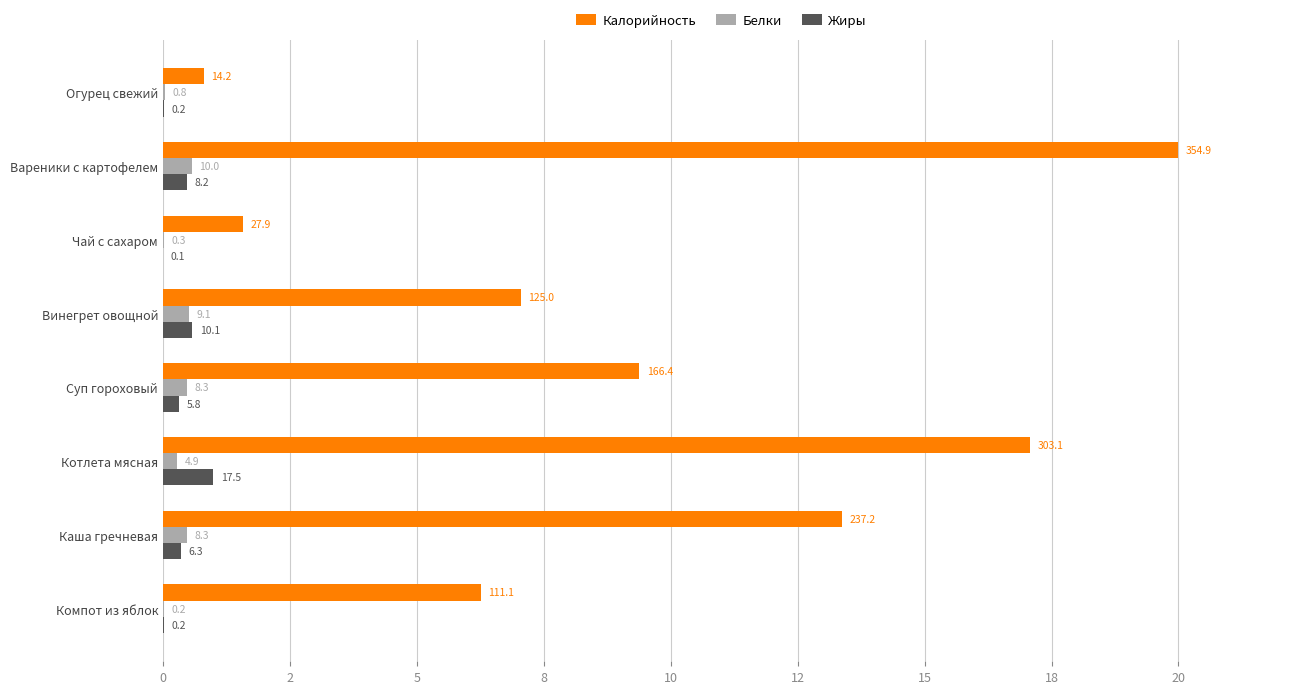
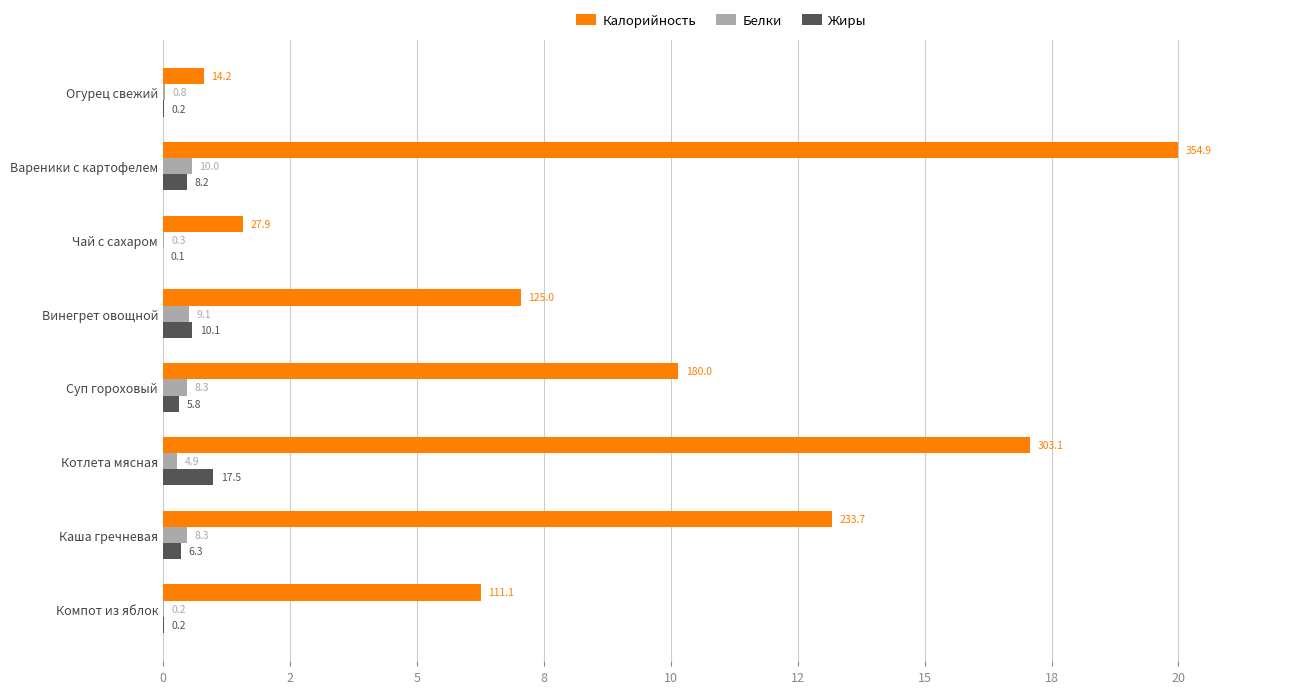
Калорийность, Суп гороховый: 166.4 -> 180.0
Калорийность, Каша гречневая: 237.2 -> 233.7
